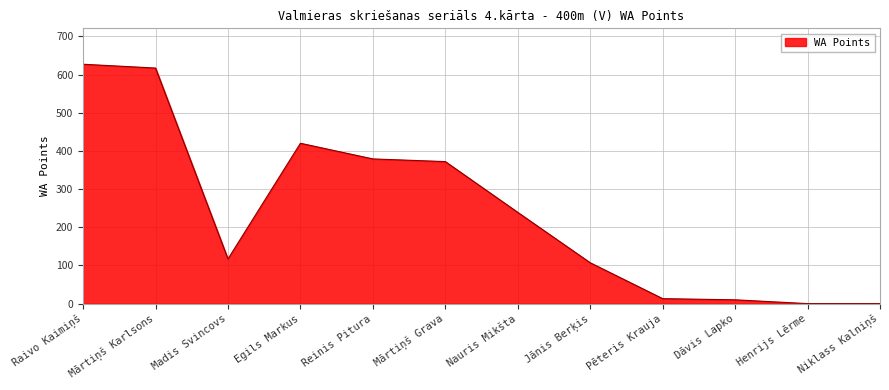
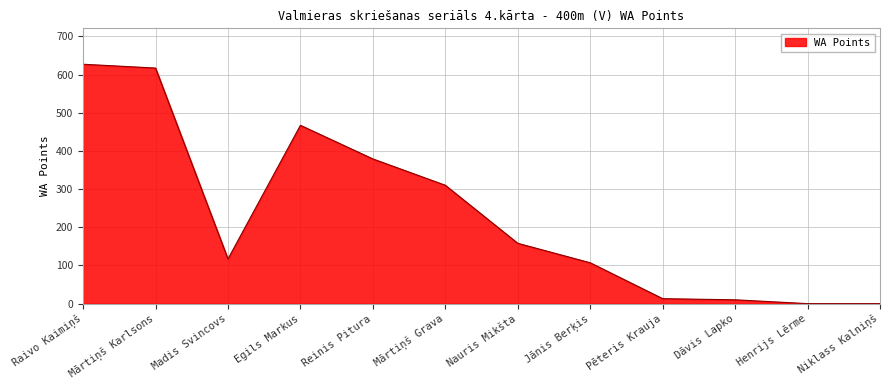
Egils Markus: 420 -> 470
Mārtiņš Grava: 370 -> 310
Nauris Mikšta: 240 -> 160
